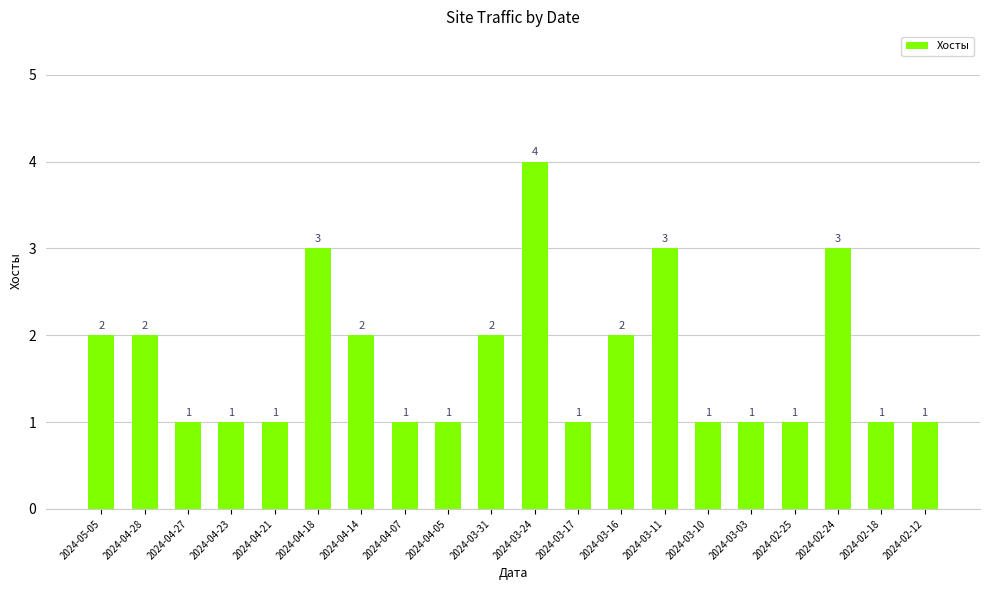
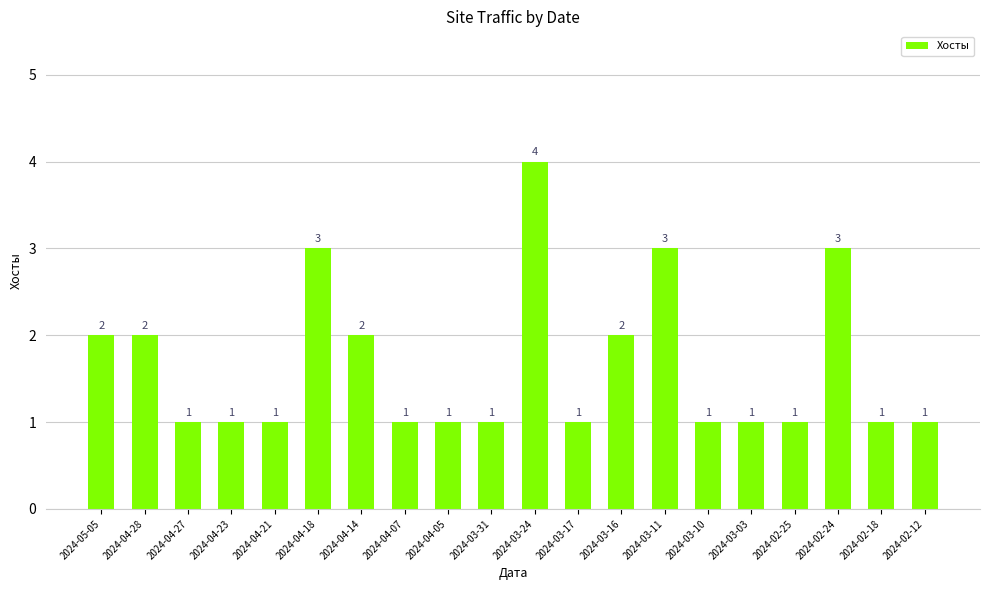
2024-03-31: 2 -> 1
